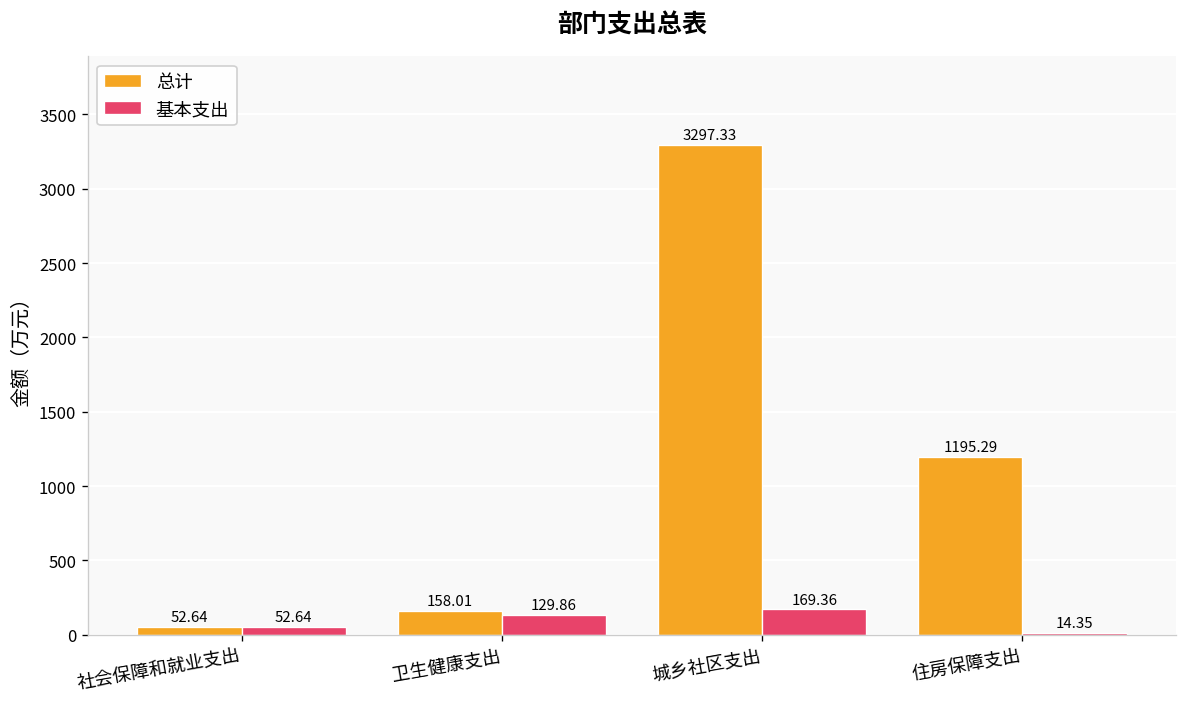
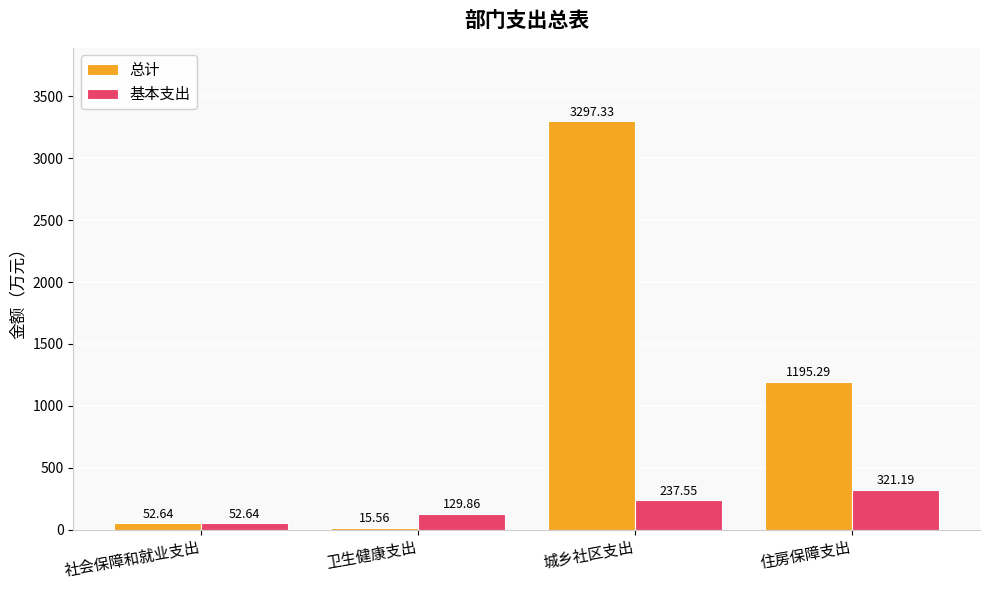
总计, 卫生健康支出: 158.01 -> 15.56
基本支出, 城乡社区支出: 169.36 -> 237.55
基本支出, 住房保障支出: 14.35 -> 321.19
